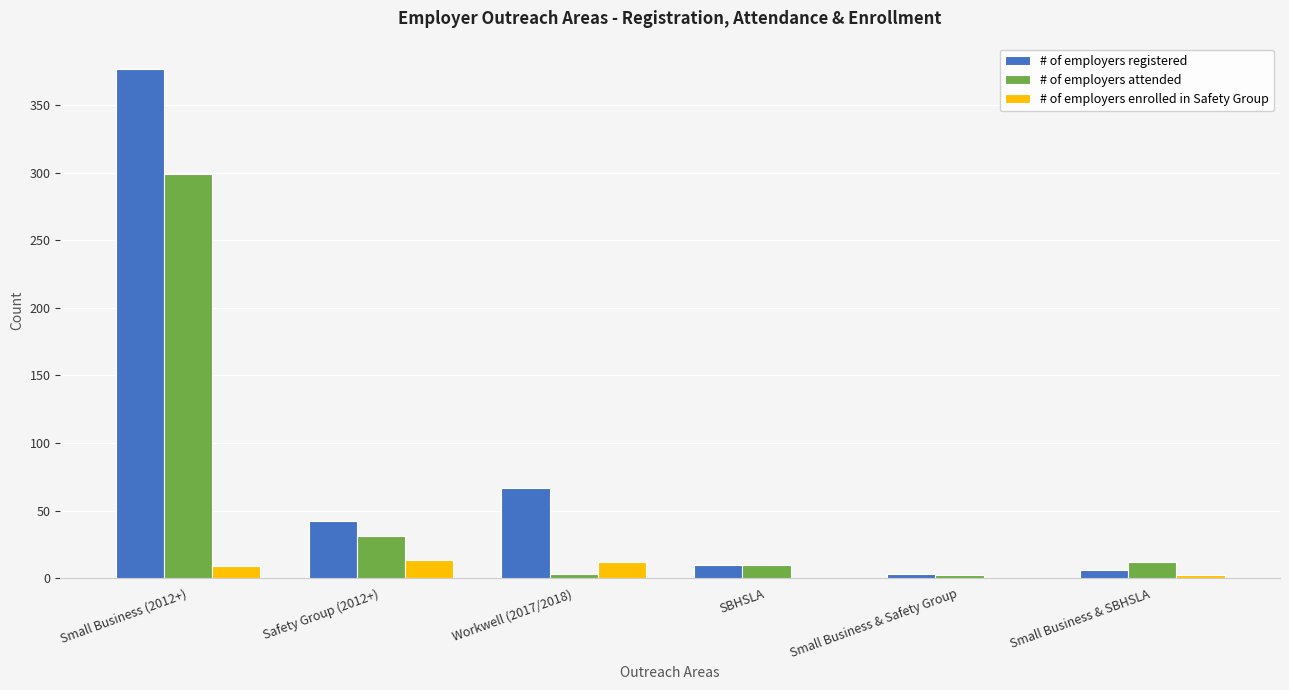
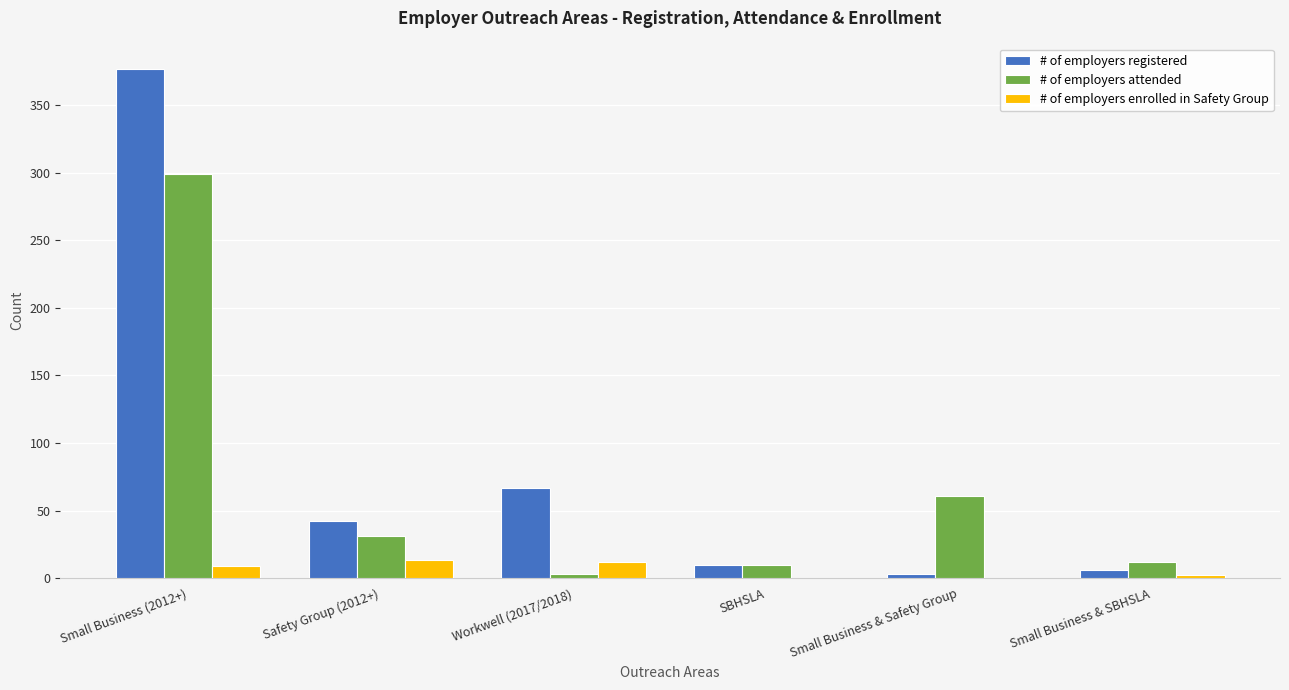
# of employers attended, Small Business & Safety Group: 2 -> 61
